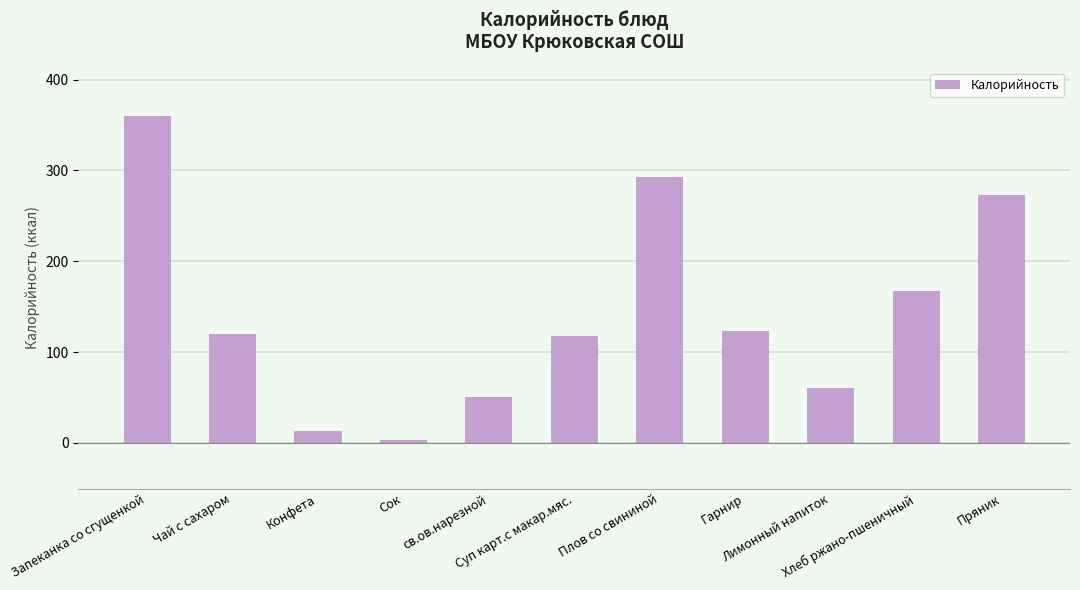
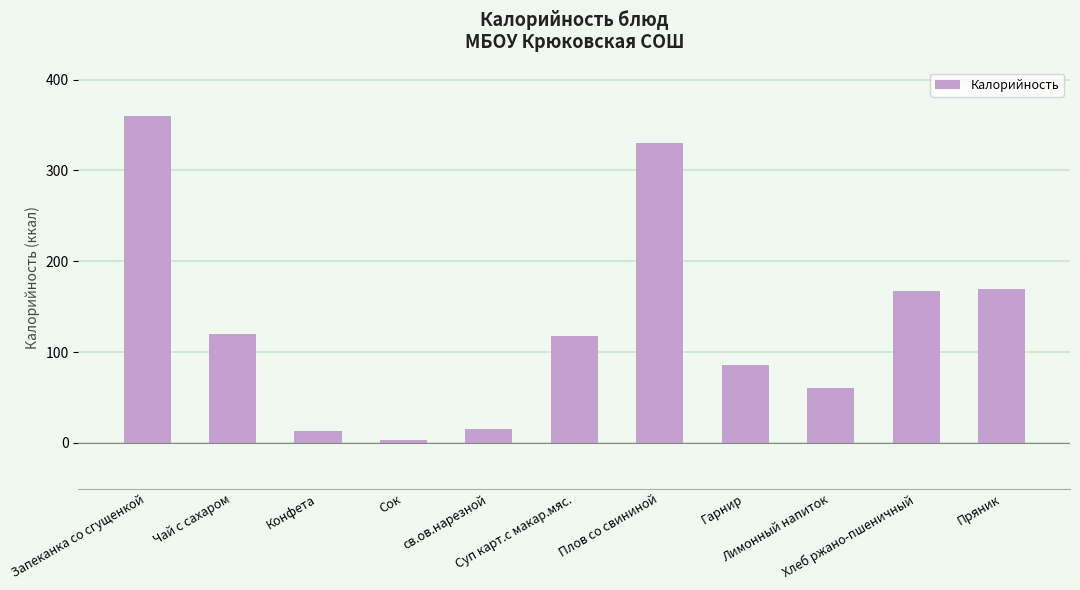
св.ов.нарезной: 50 -> 20
Плов со свининой: 290 -> 330
Гарнир: 120 -> 90
Пряник: 270 -> 170
